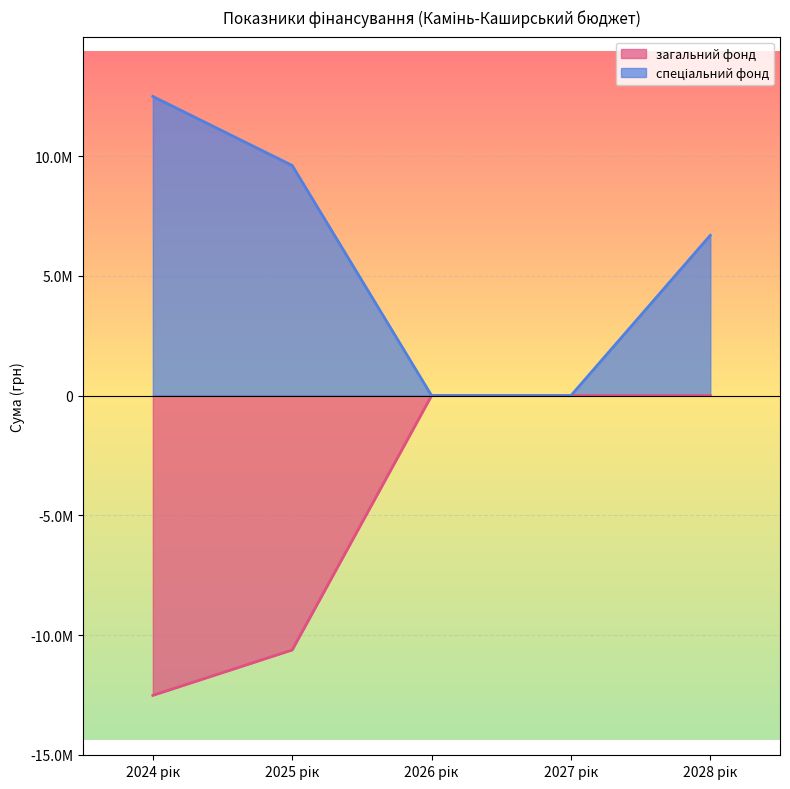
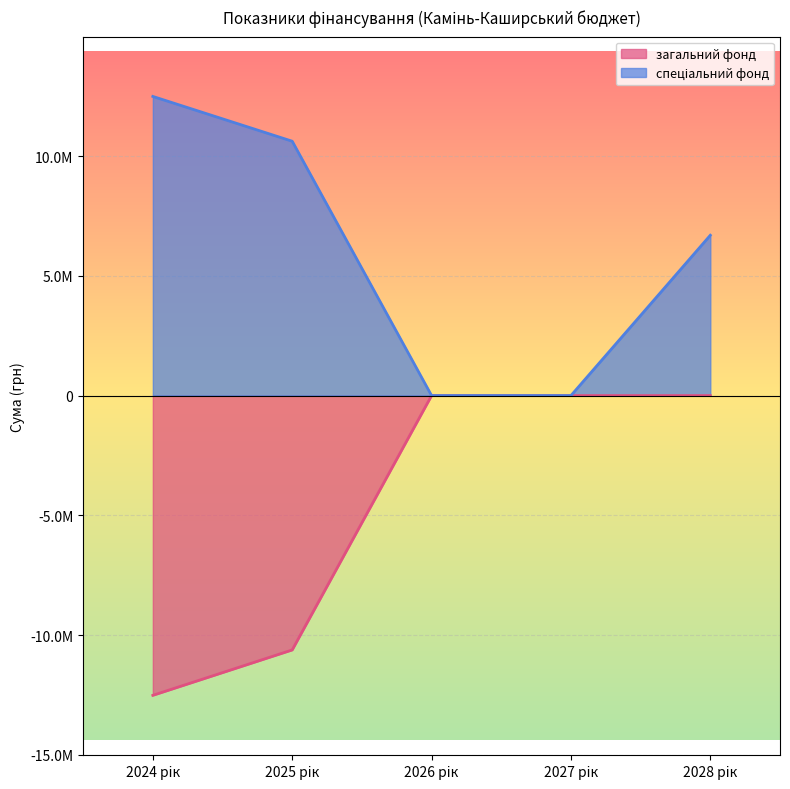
спеціальний фонд, 2025 рік: 9600000 -> 10600000
